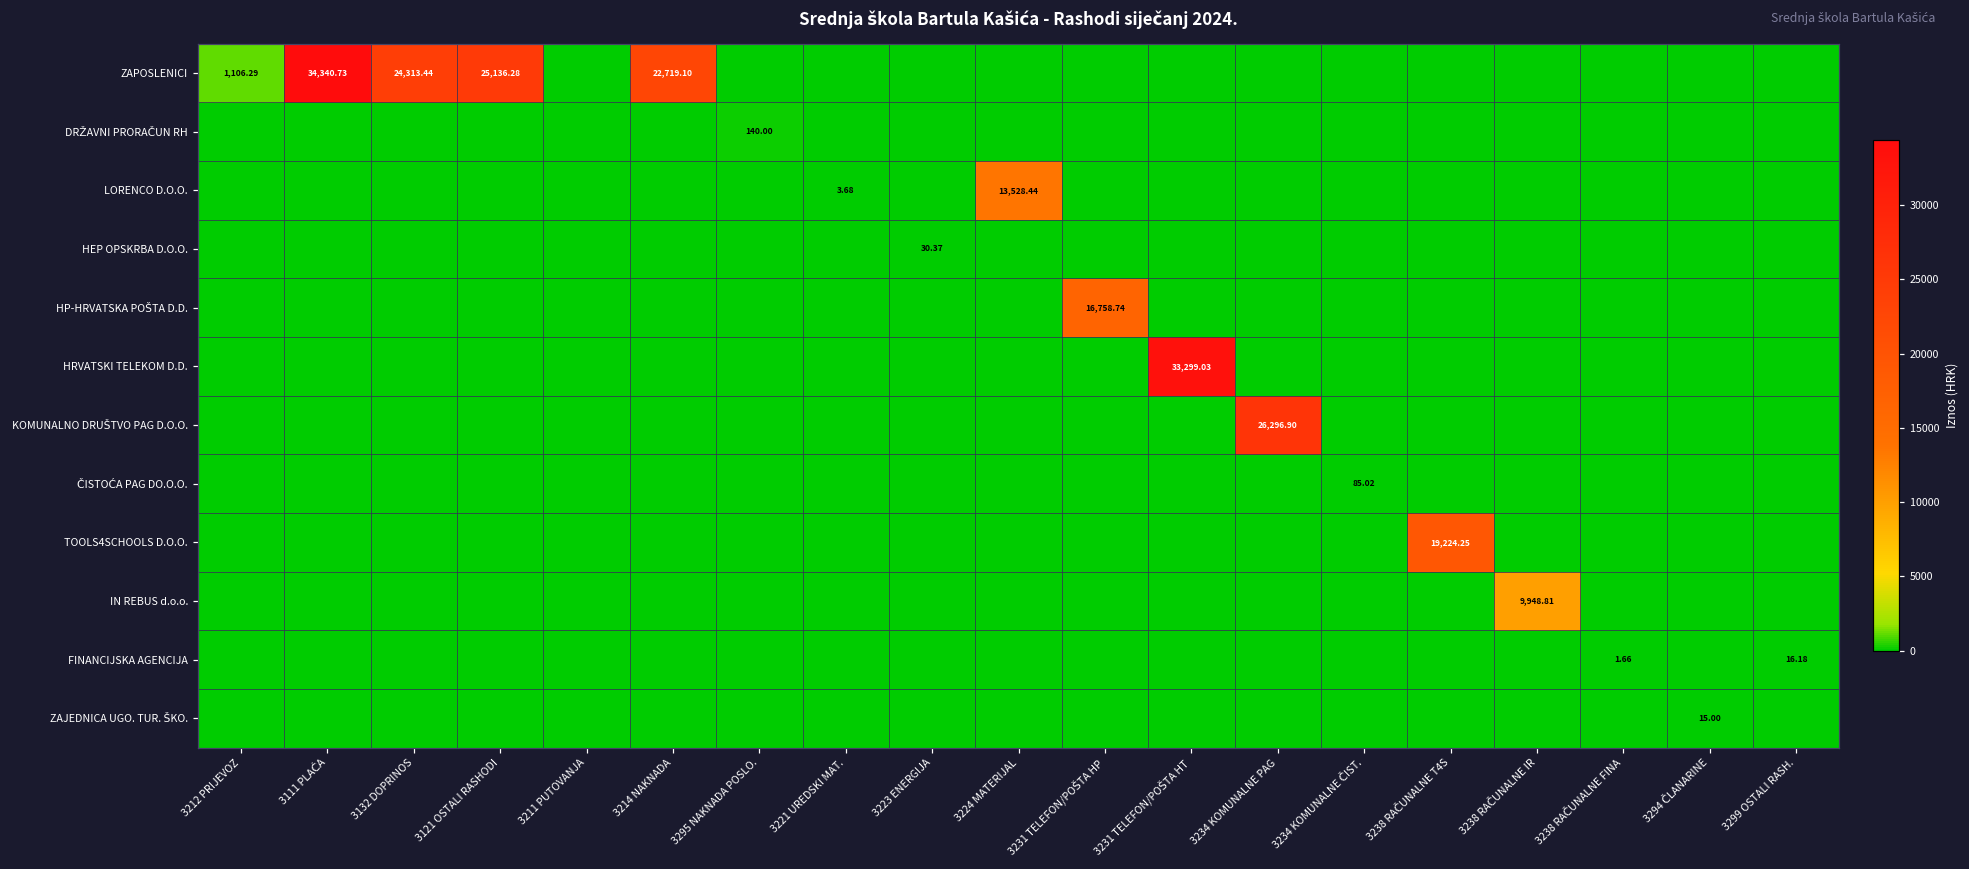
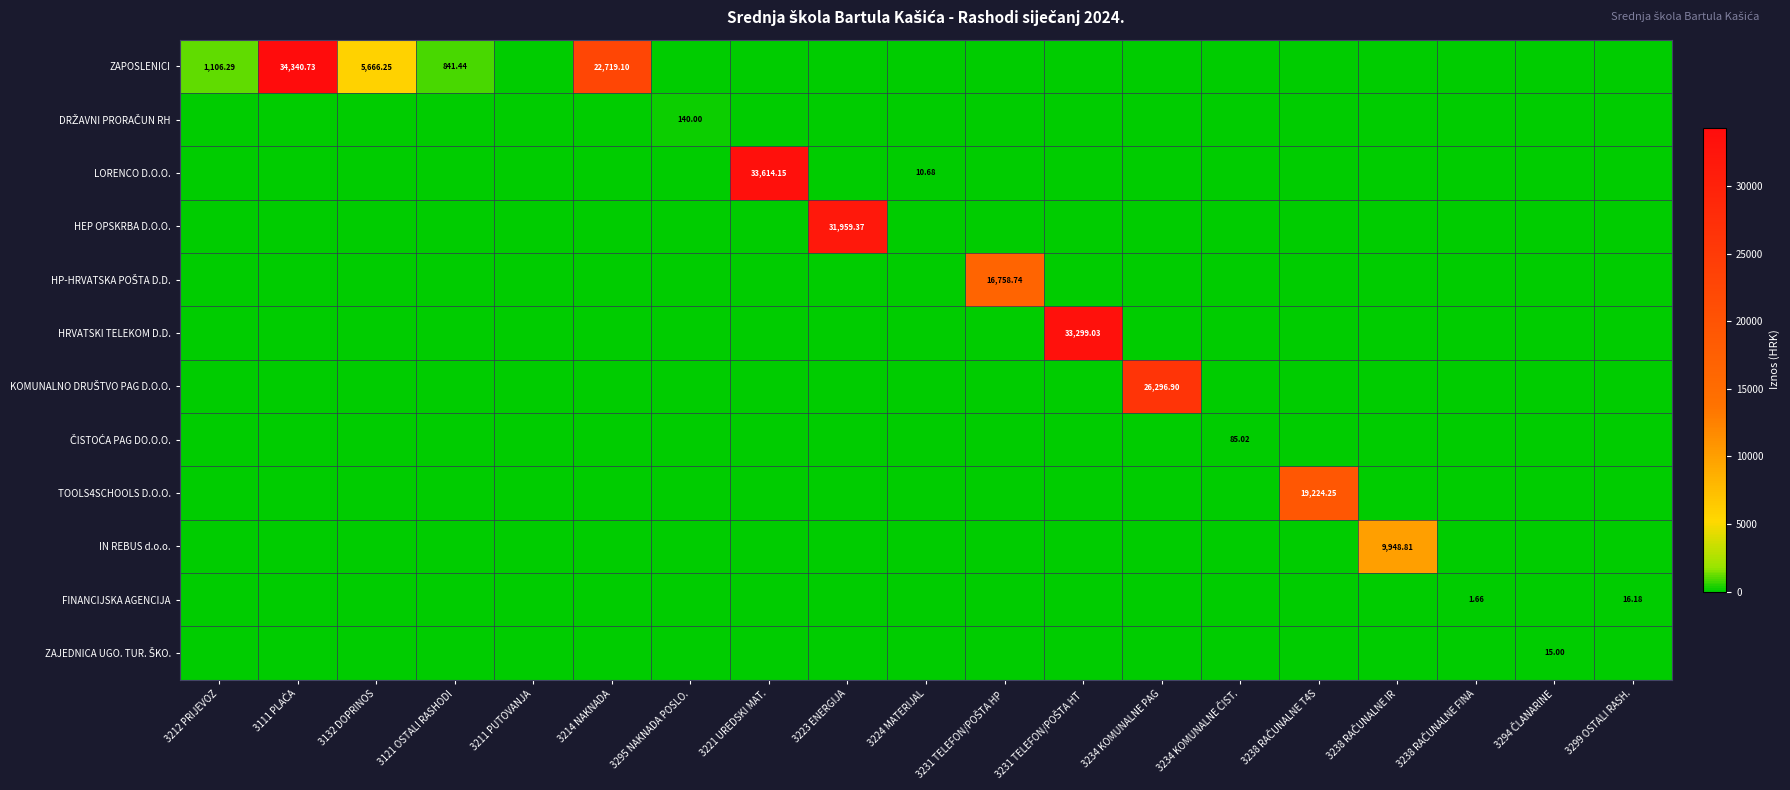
ZAPOSLENICI, 3132 DOPRINOS: 24,313.44 -> 5,666.25
ZAPOSLENICI, 3121 OSTALI RASHODI: 25,136.28 -> 841.44
LORENCO D.O.O., 3221 UREDSKI MAT.: 3.68 -> 33,614.15
LORENCO D.O.O., 3224 MATERIJAL: 13,528.44 -> 10.68
HEP OPSKRBA D.O.O., 3223 ENERGIJA: 30.37 -> 31,959.37
